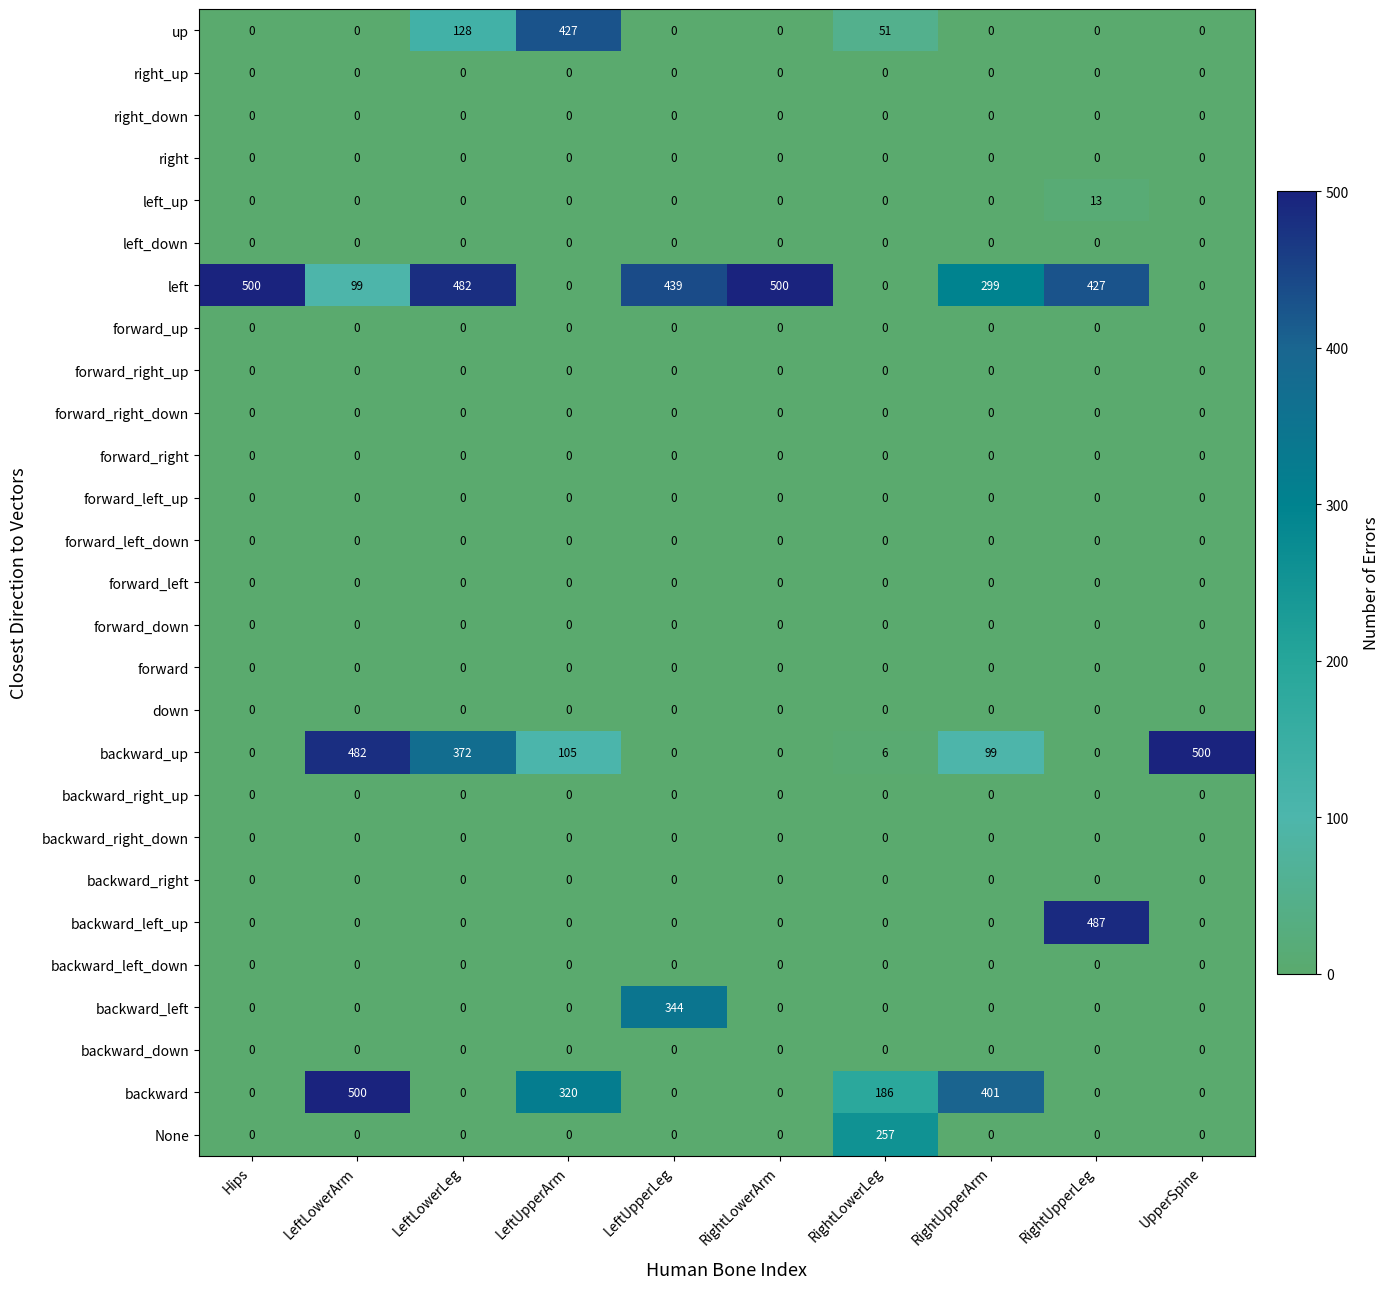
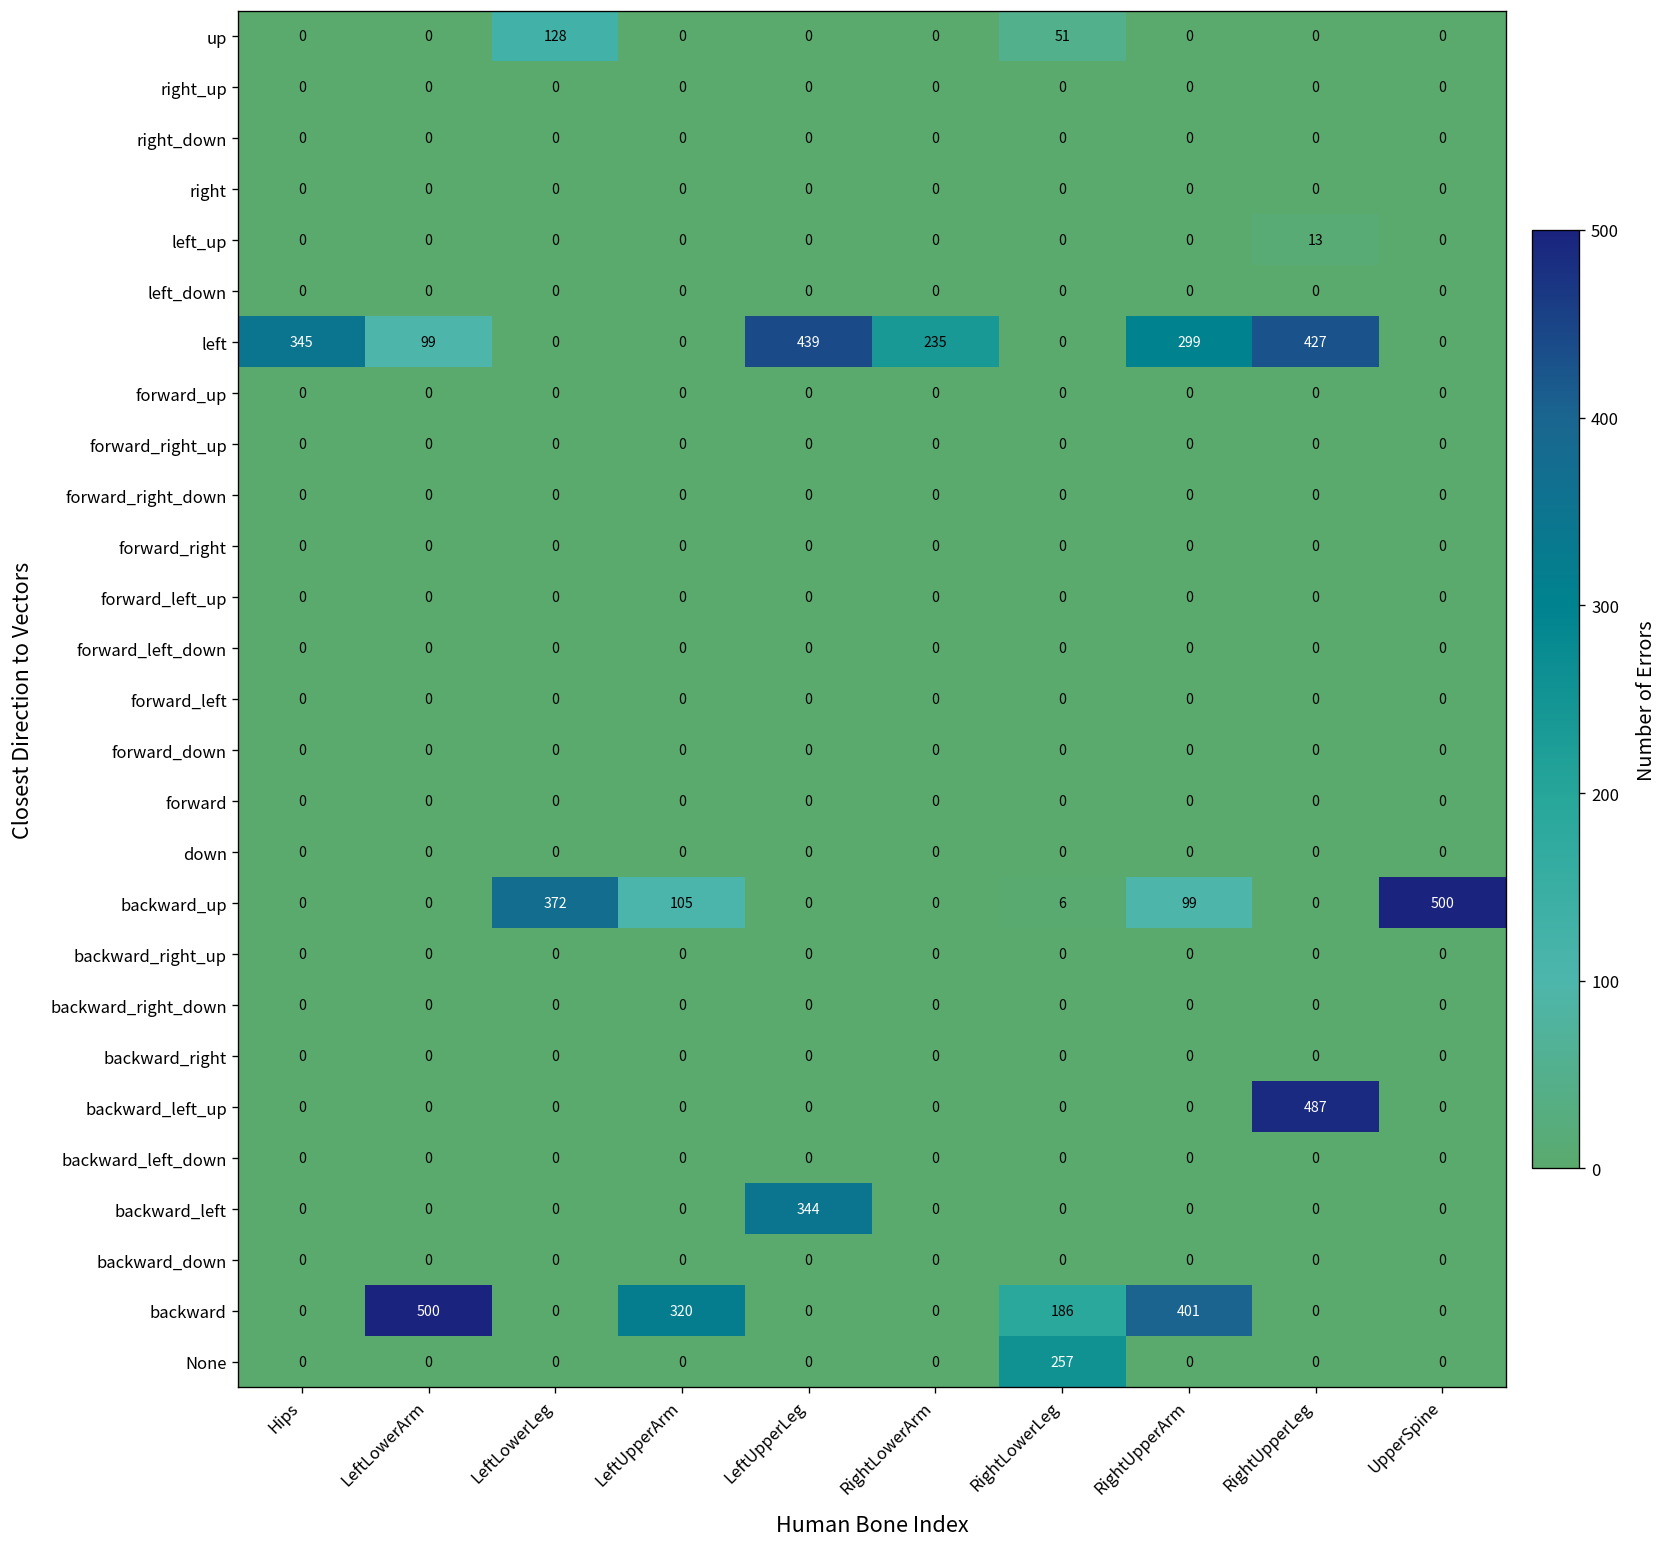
up, LeftUpperArm: 427 -> 0
left, Hips: 500 -> 345
left, LeftLowerLeg: 482 -> 0
left, RightLowerArm: 500 -> 235
backward_up, LeftLowerArm: 482 -> 0
